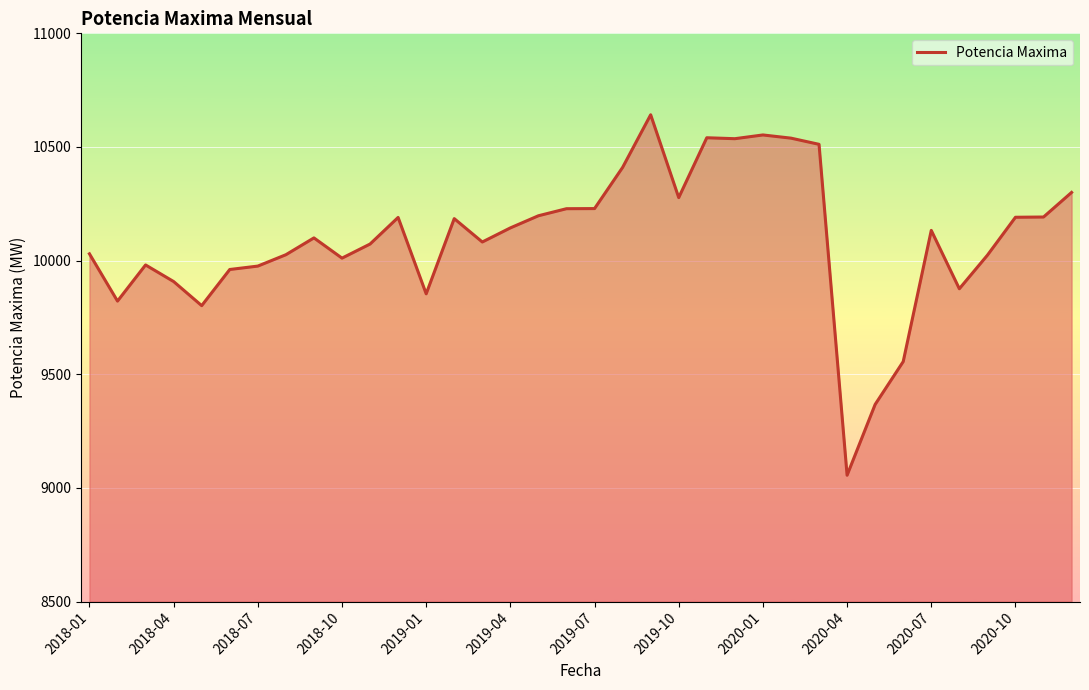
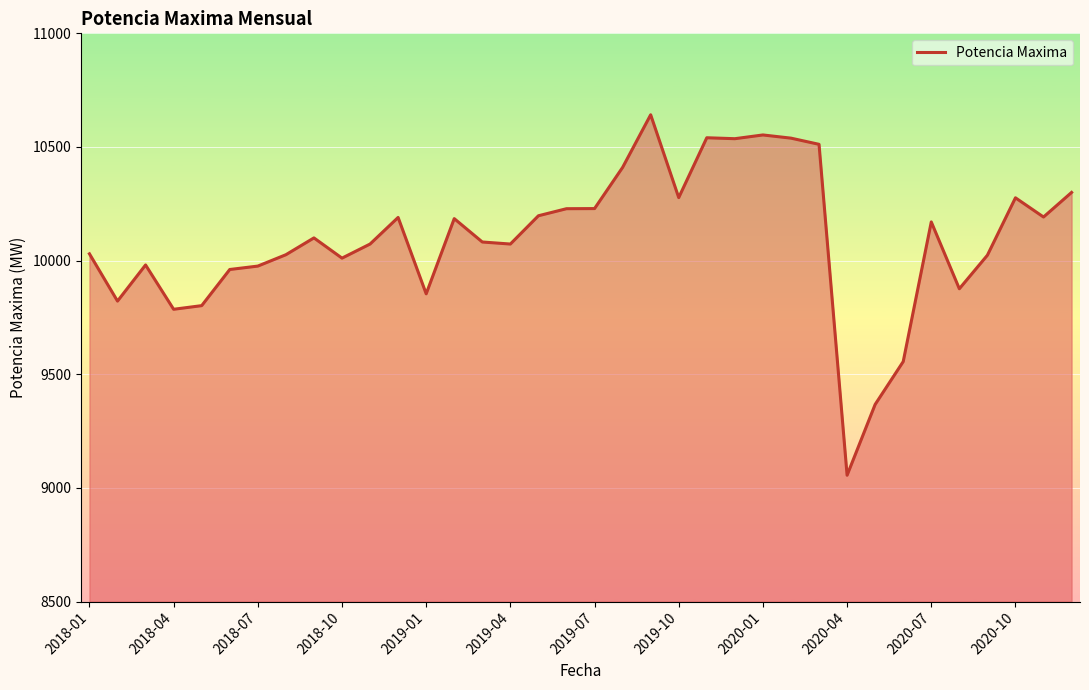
2018-04: 9910 -> 9790
2019-04: 10140 -> 10070
2020-07: 10130 -> 10170
2020-10: 10190 -> 10280
